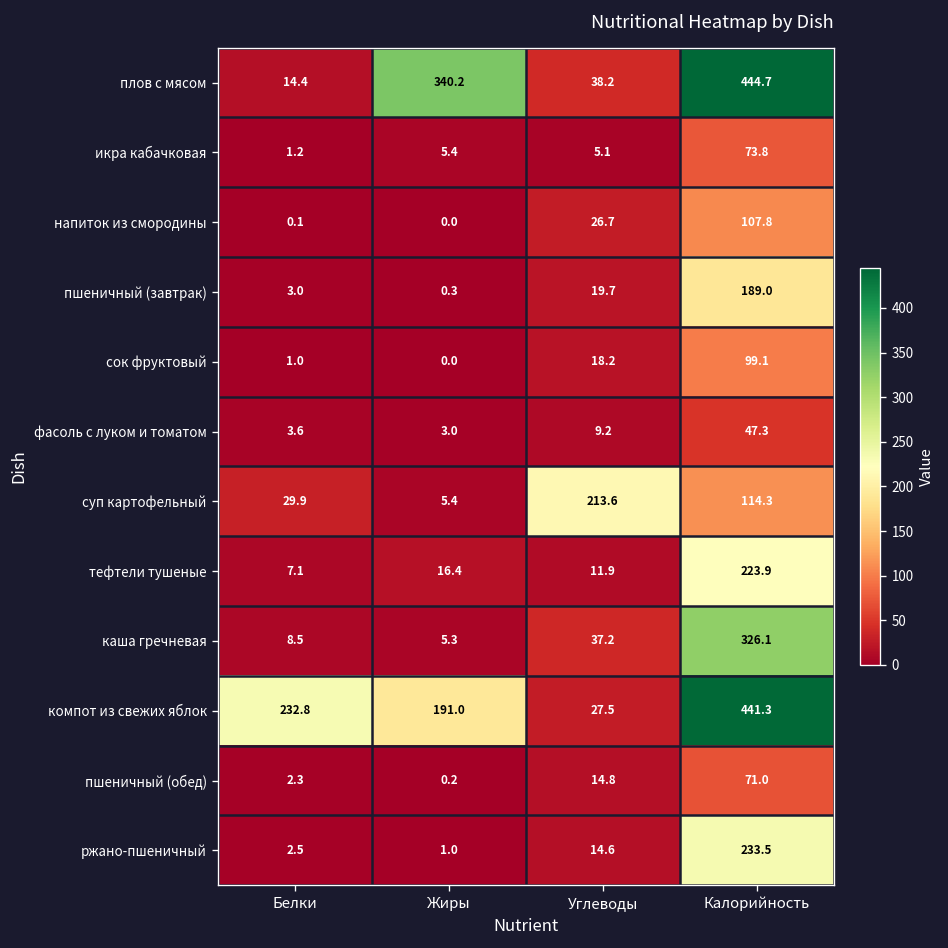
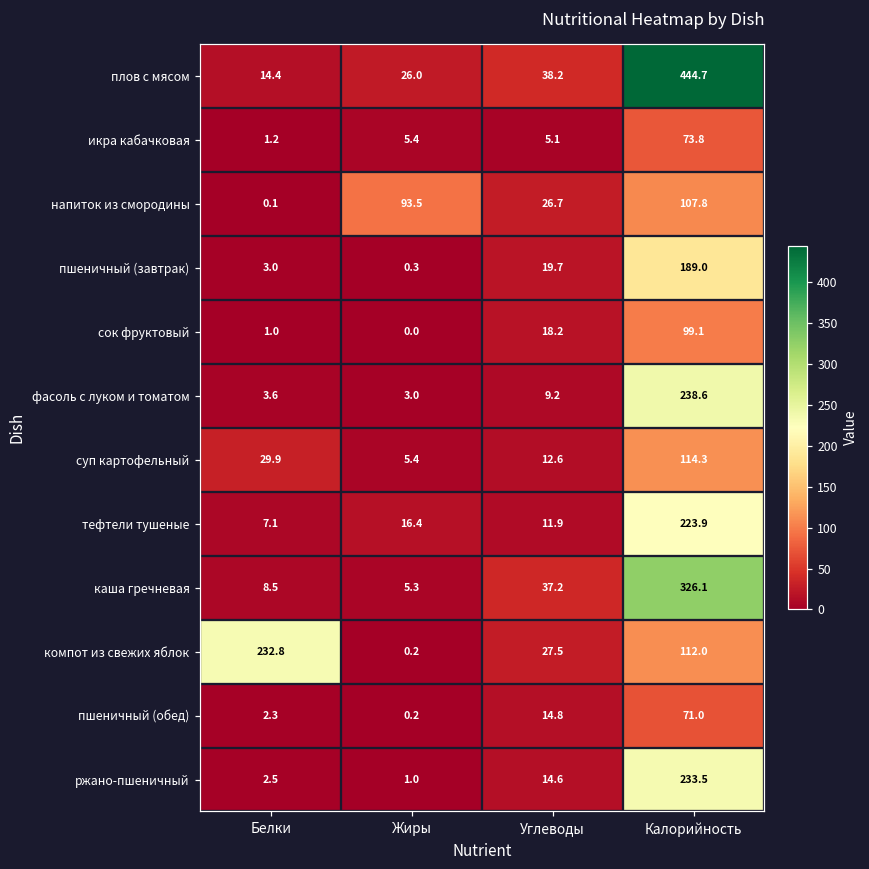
плов с мясом, Жиры: 340.2 -> 26.0
напиток из смородины, Жиры: 0.0 -> 93.5
фасоль с луком и томатом, Калорийность: 47.3 -> 238.6
суп картофельный, Углеводы: 213.6 -> 12.6
компот из свежих яблок, Жиры: 191.0 -> 0.2
компот из свежих яблок, Калорийность: 441.3 -> 112.0
